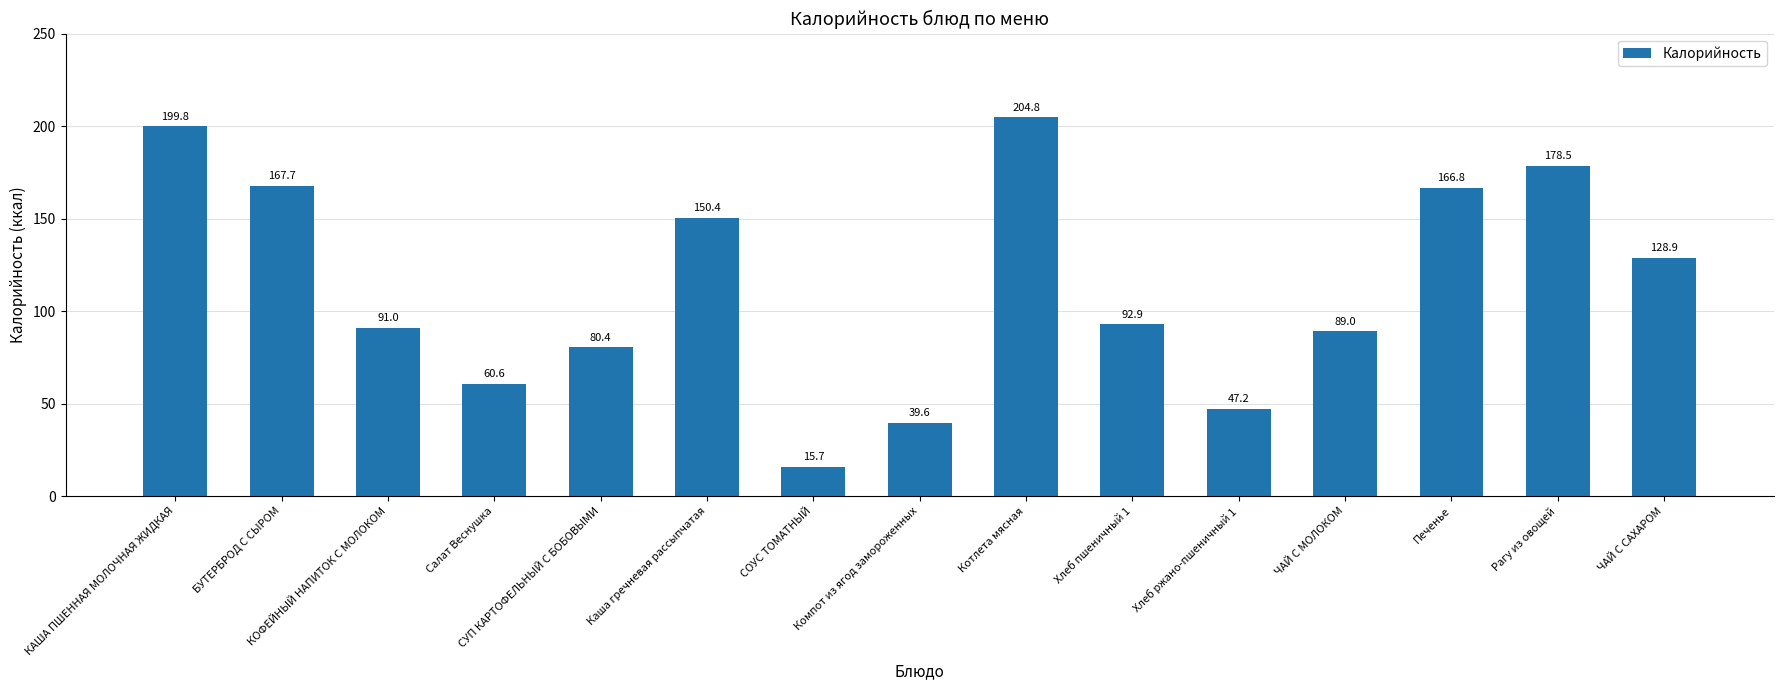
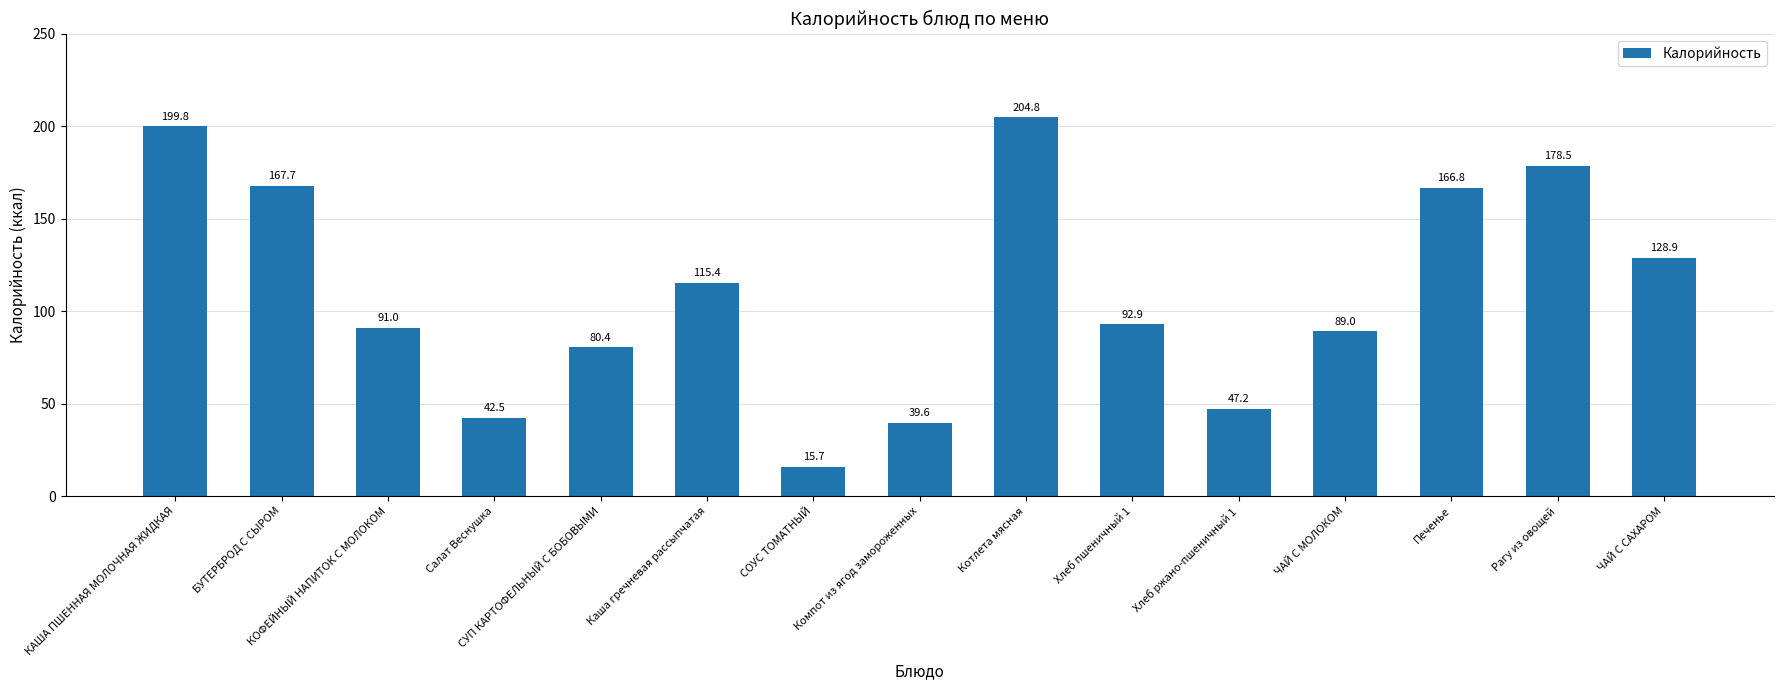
Салат Веснушка: 60.6 -> 42.5
Каша гречневая рассыпчатая: 150.4 -> 115.4
